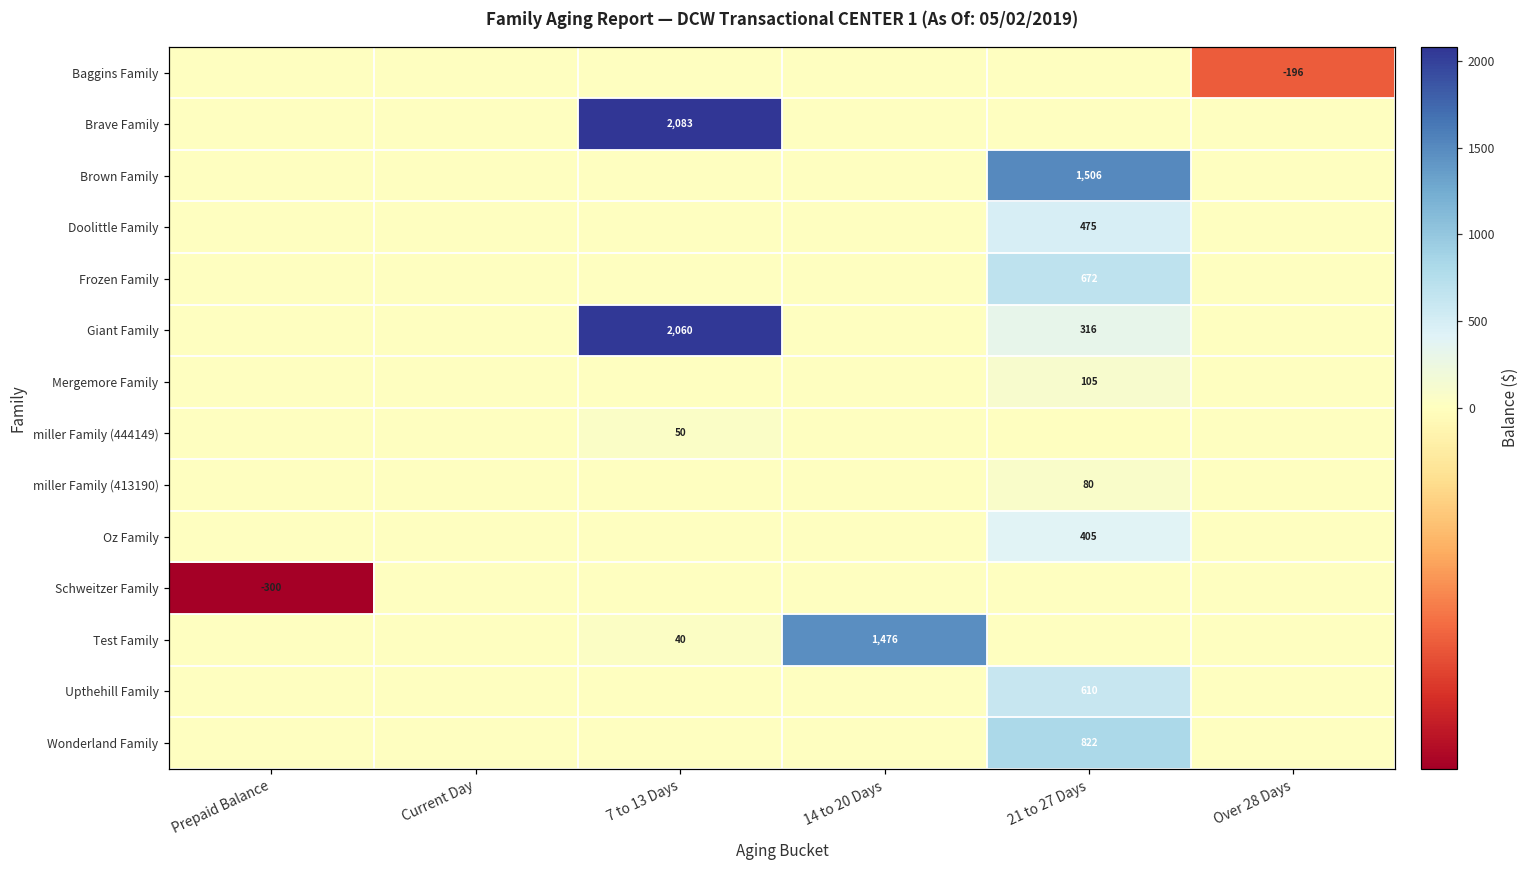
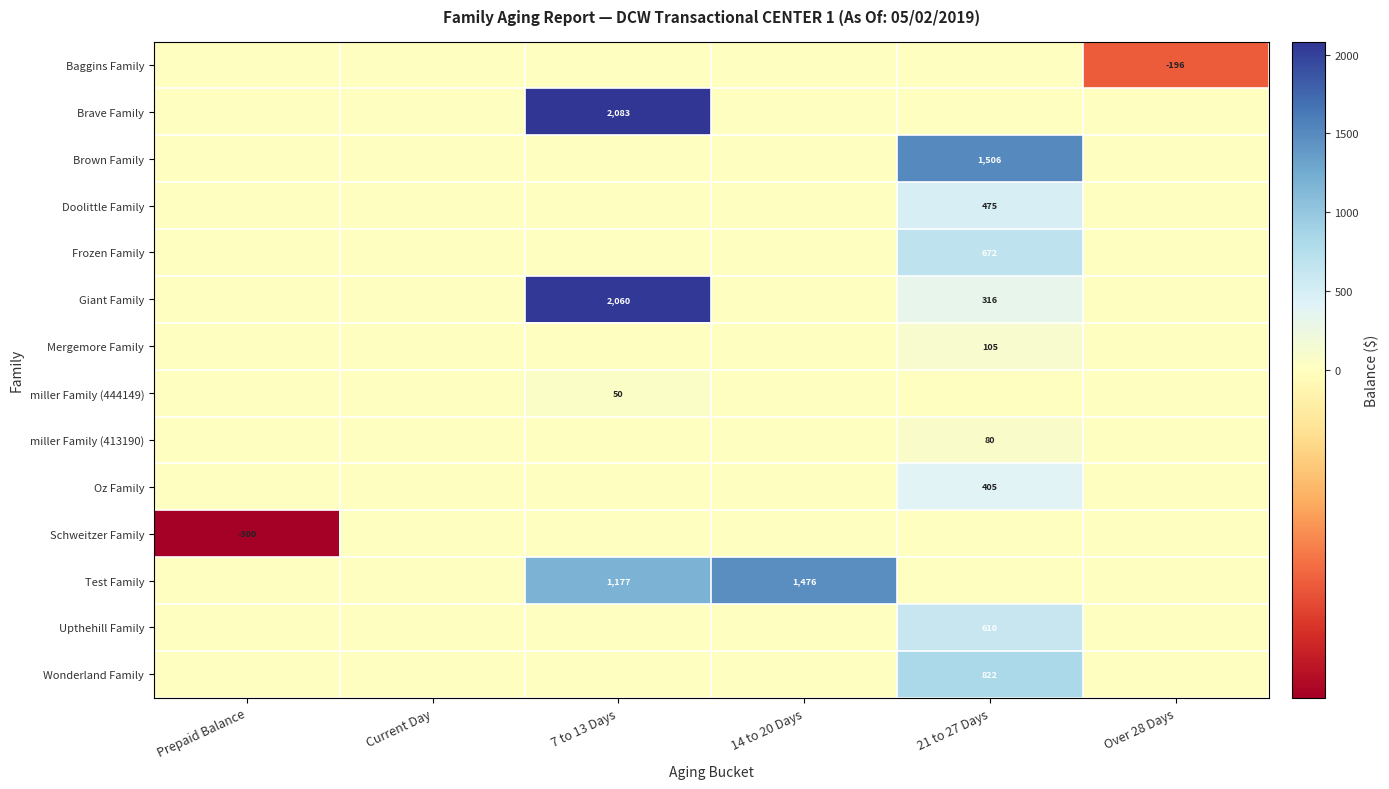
Test Family, 7 to 13 Days: 40 -> 1,177
